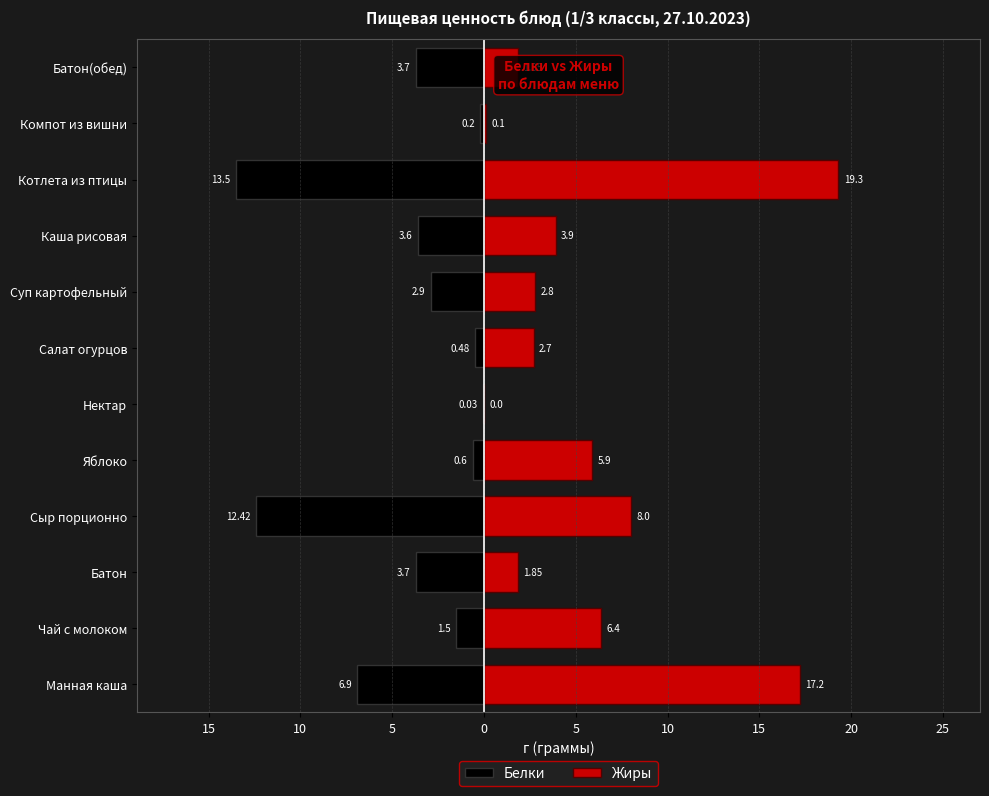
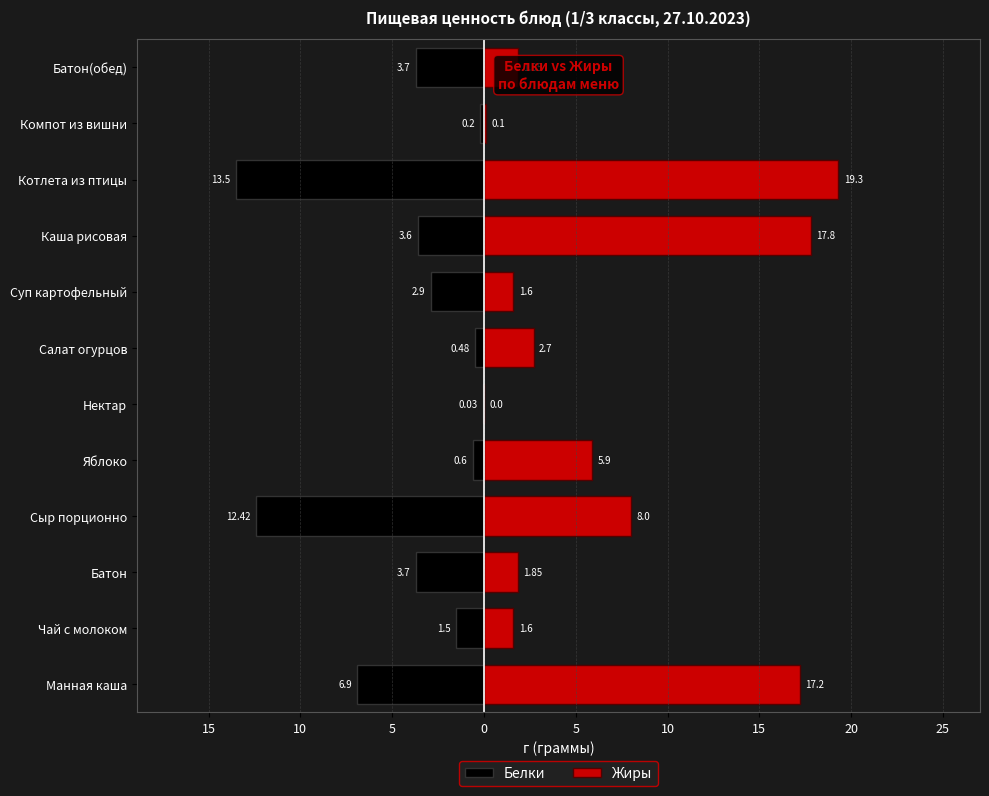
Жиры, Каша рисовая: 3.9 -> 17.8
Жиры, Суп картофельный: 2.8 -> 1.6
Жиры, Чай с молоком: 6.4 -> 1.6
